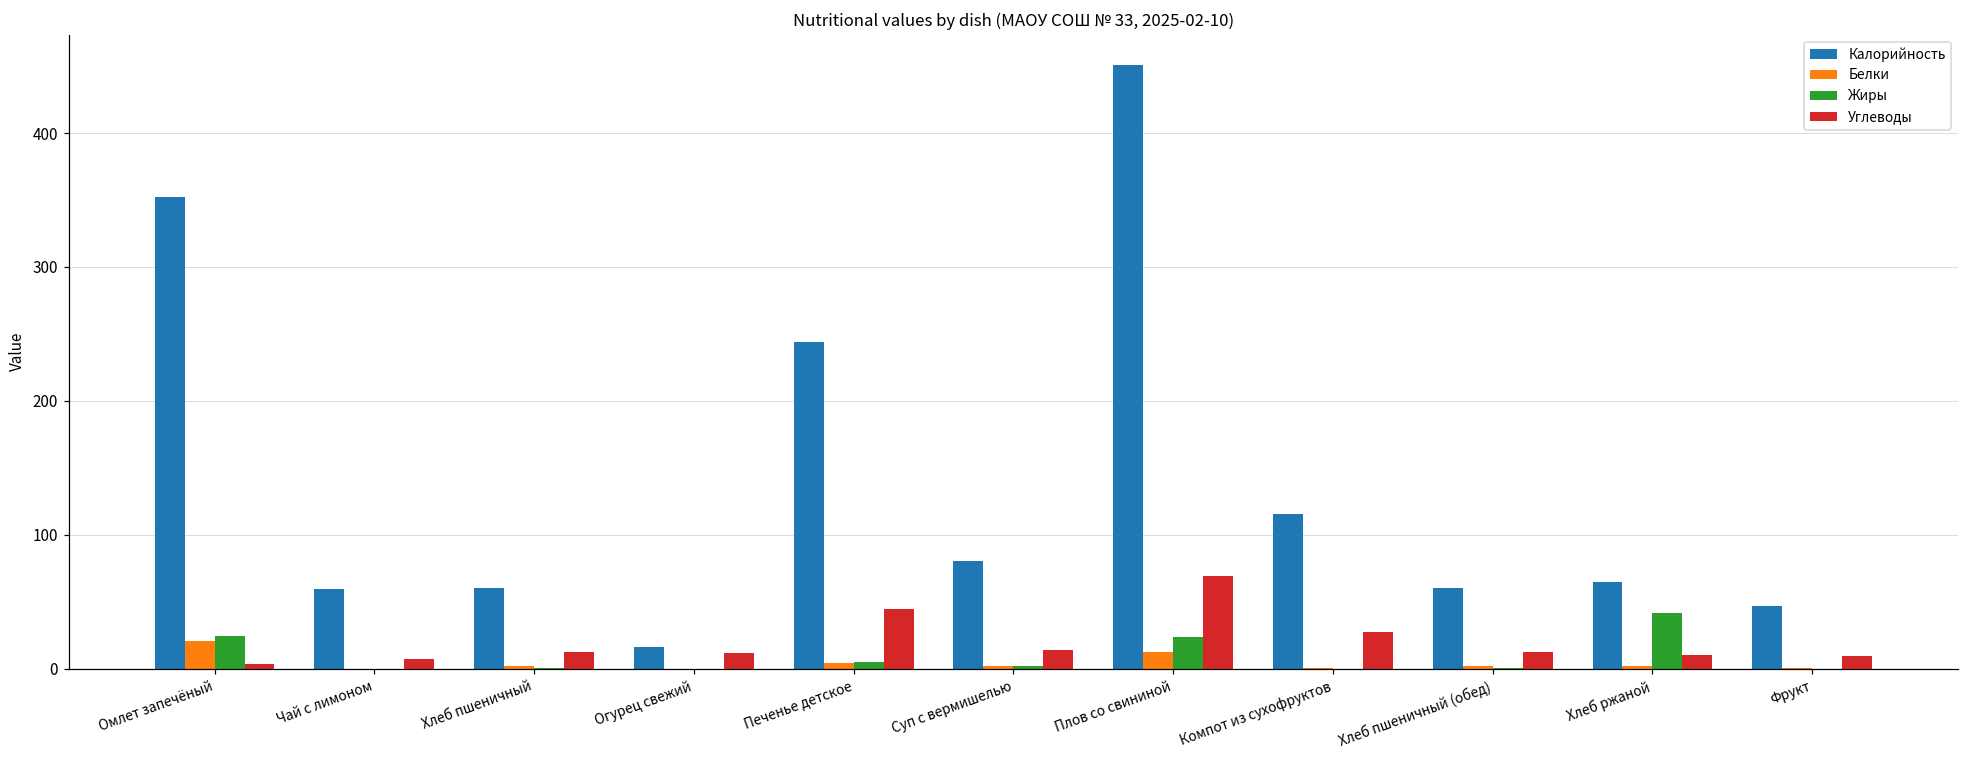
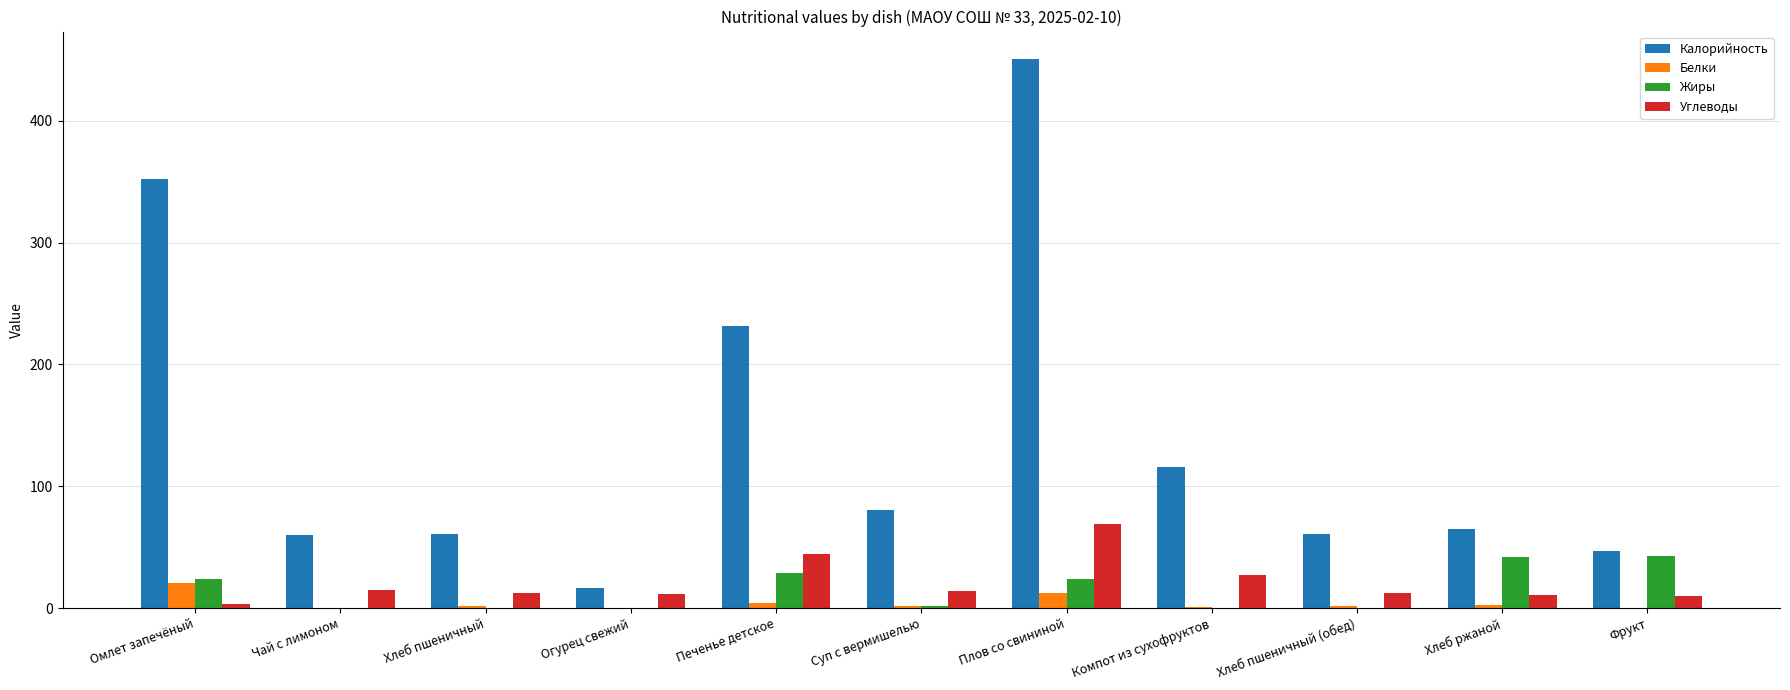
Углеводы, Чай с лимоном: 7 -> 15
Калорийность, Печенье детское: 244 -> 231
Жиры, Печенье детское: 5 -> 28
Жиры, Фрукт: 0 -> 43
